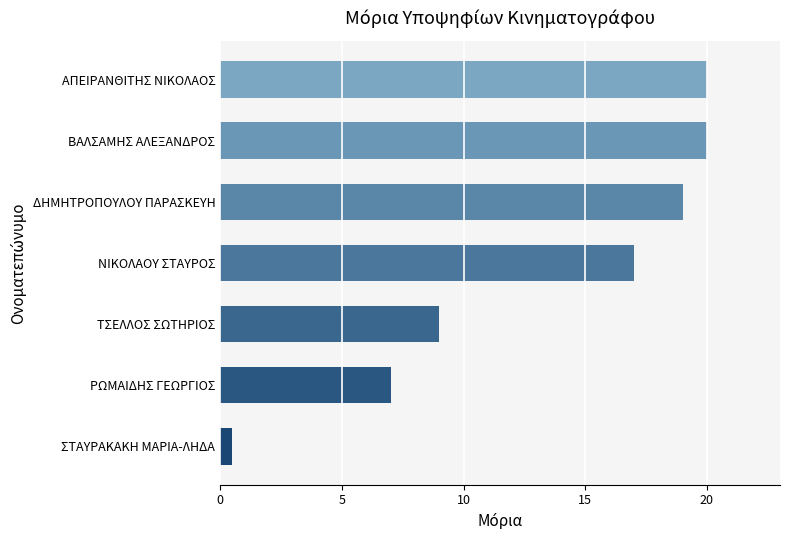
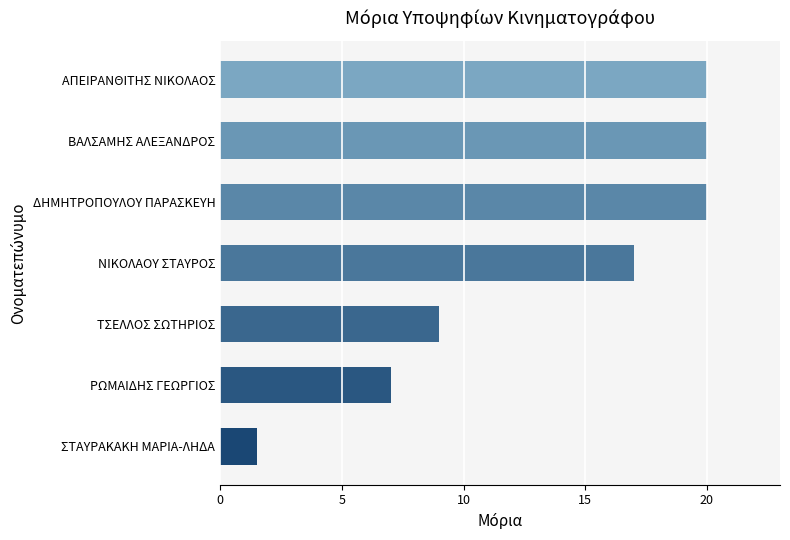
ΔΗΜΗΤΡΟΠΟΥΛΟΥ ΠΑΡΑΣΚΕΥΗ: 19 -> 20
ΣΤΑΥΡΑΚΑΚΗ ΜΑΡΙΑ-ΛΗΔΑ: 0.5 -> 1.5
